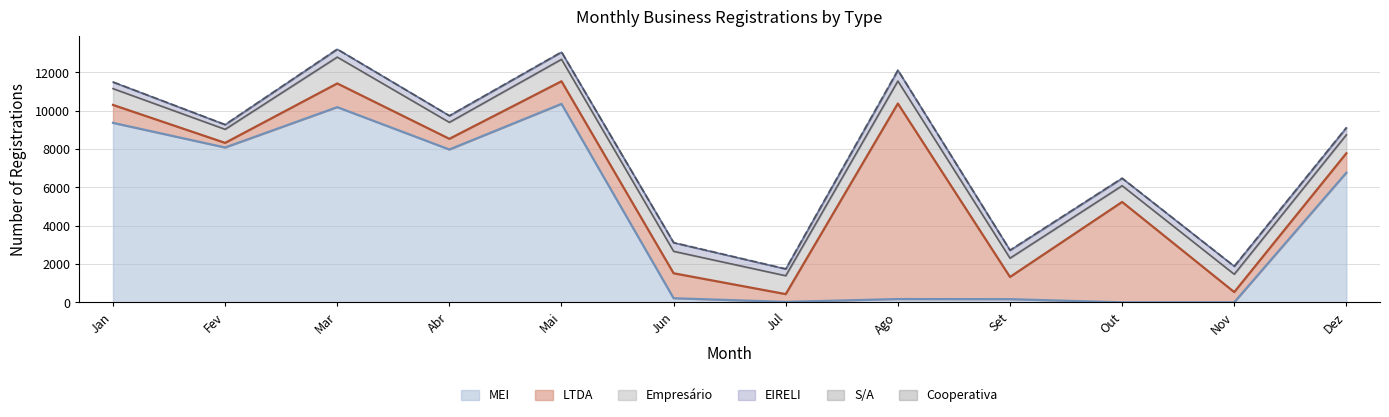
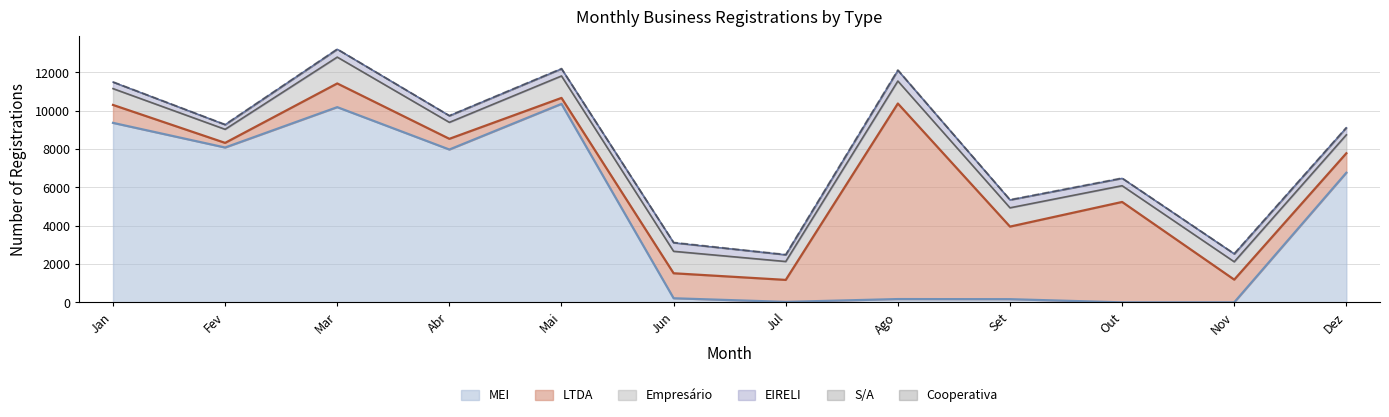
LTDA, Mai: 1200 -> 300
LTDA, Jul: 400 -> 1100
LTDA, Set: 1200 -> 3800
LTDA, Nov: 500 -> 1200
